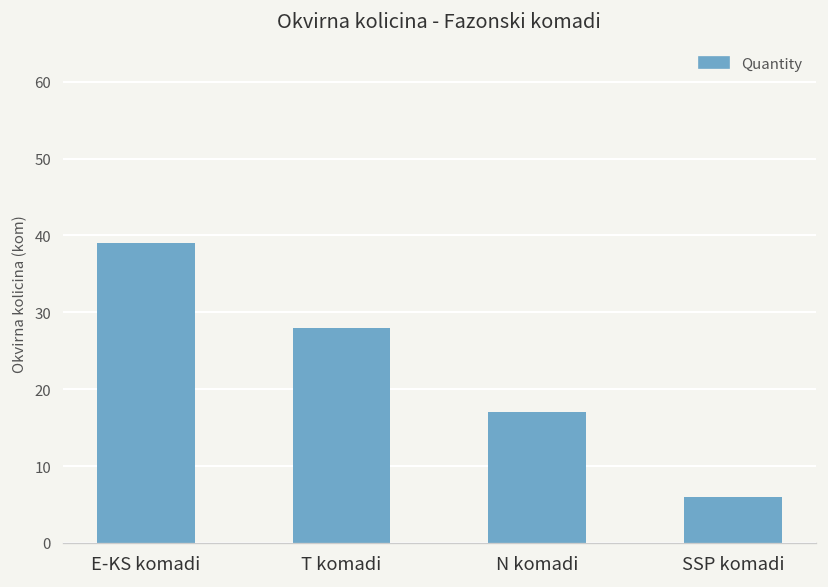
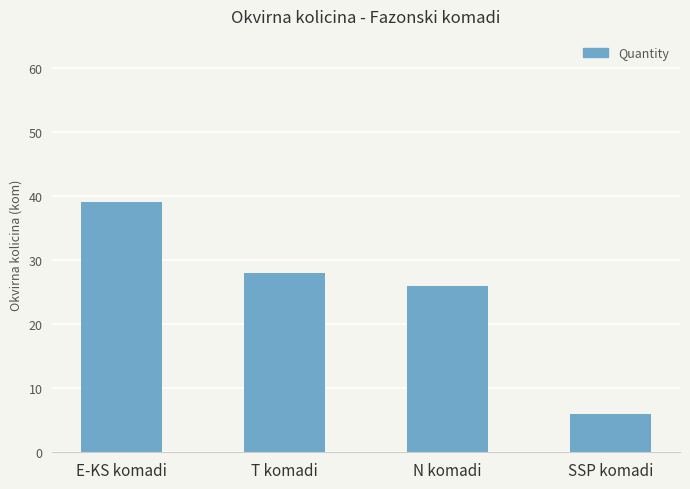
N komadi: 17 -> 26
